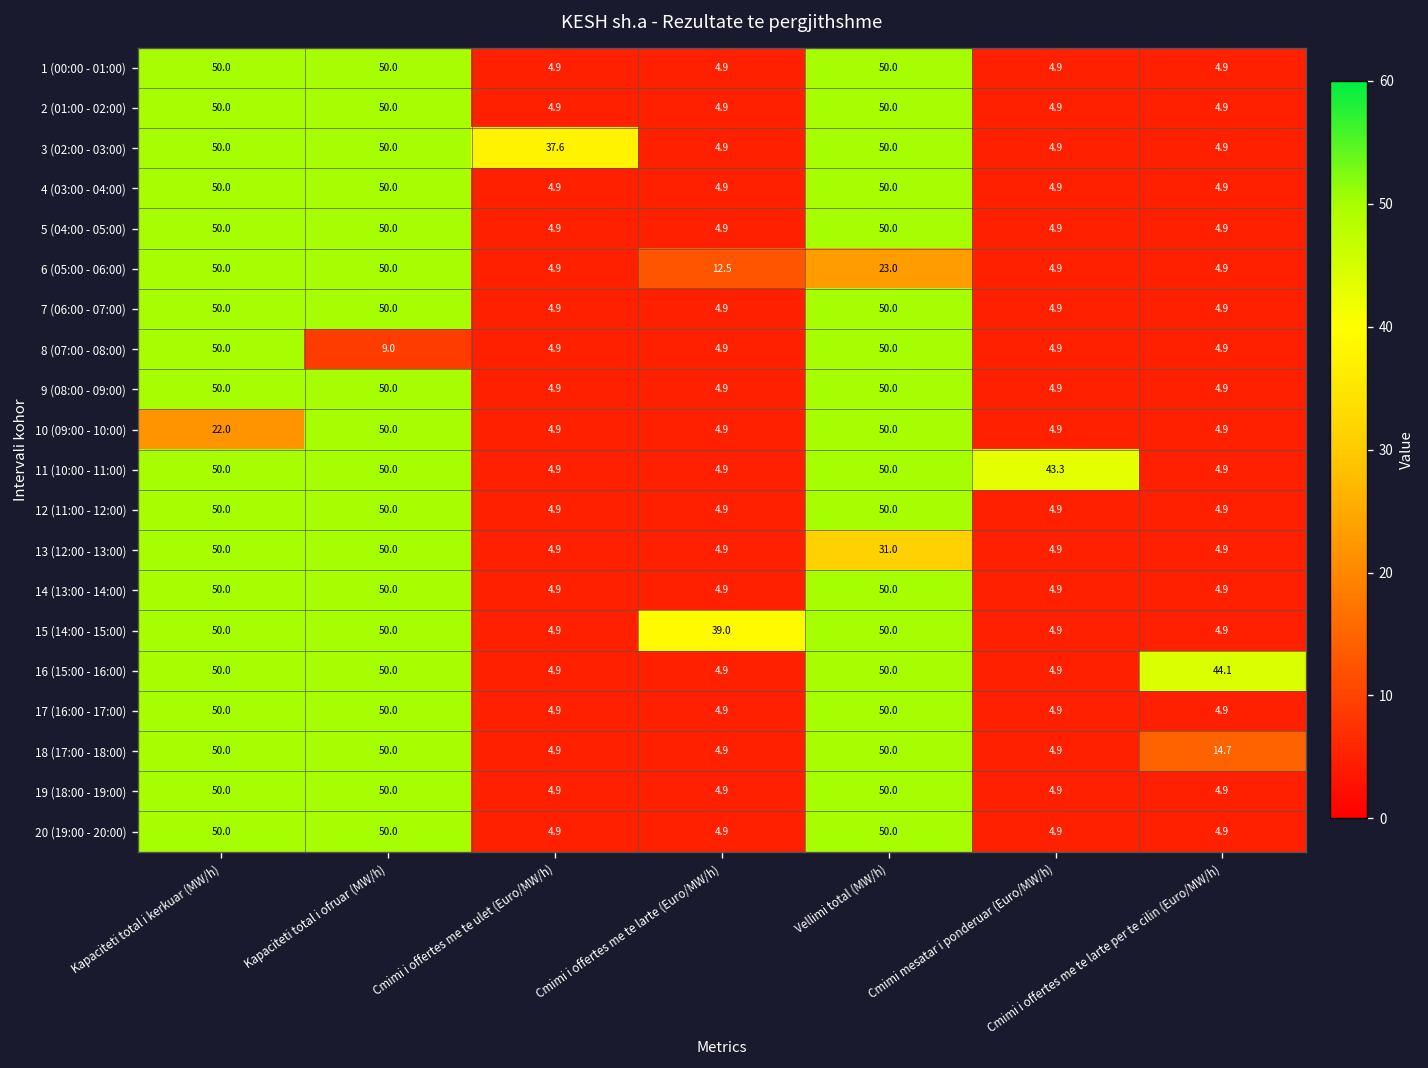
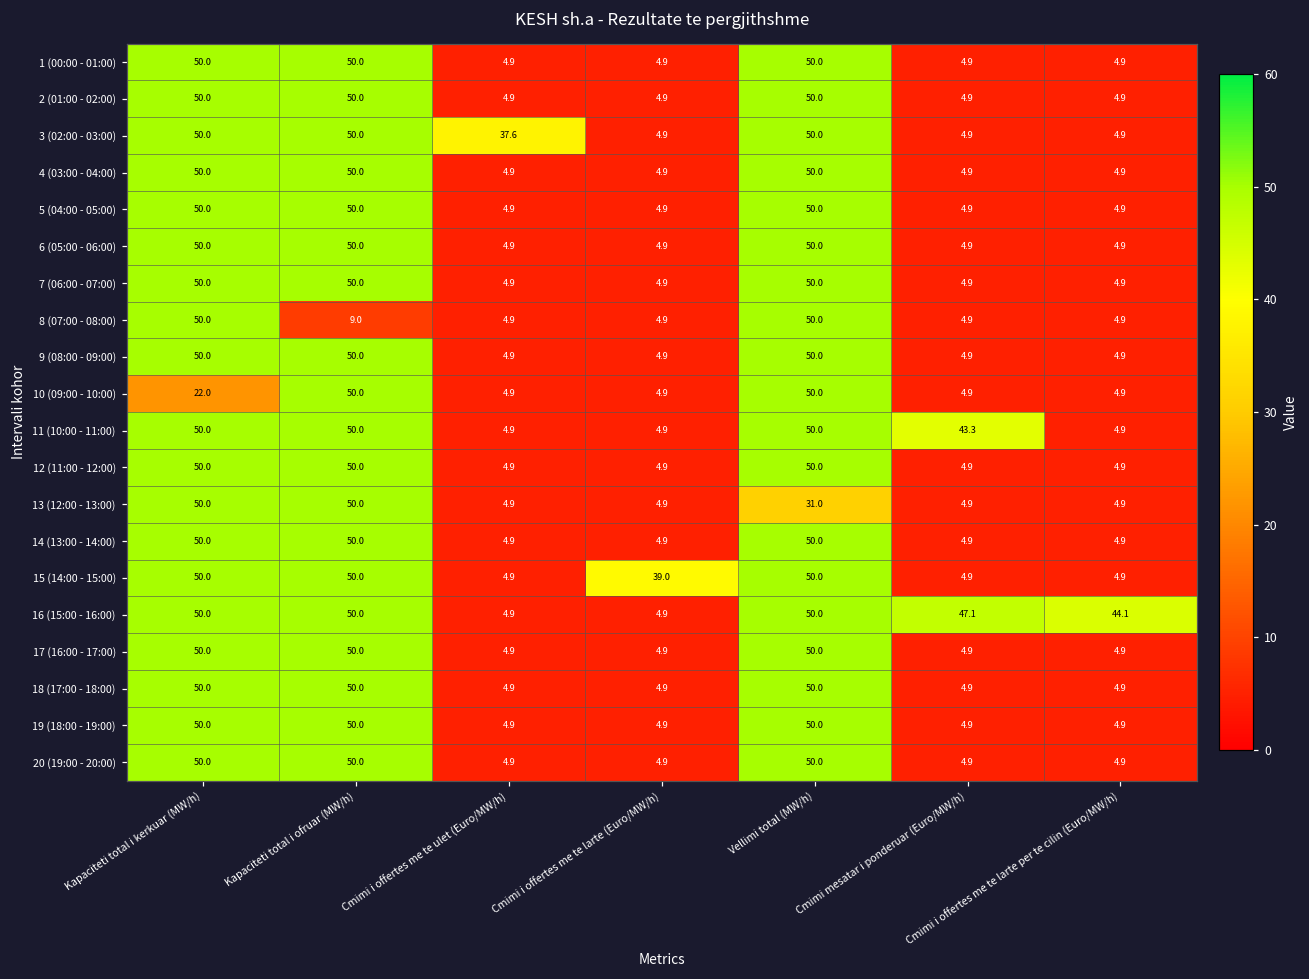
6 (05:00 - 06:00), Cmimi i offertes me te larte (Euro/MW/h): 12.5 -> 4.9
6 (05:00 - 06:00), Vellimi total (MW/h): 23.0 -> 50.0
16 (15:00 - 16:00), Cmimi mesatar i ponderuar (Euro/MW/h): 4.9 -> 47.1
18 (17:00 - 18:00), Cmimi i offertes me te larte per te cilin (Euro/MW/h): 14.7 -> 4.9
